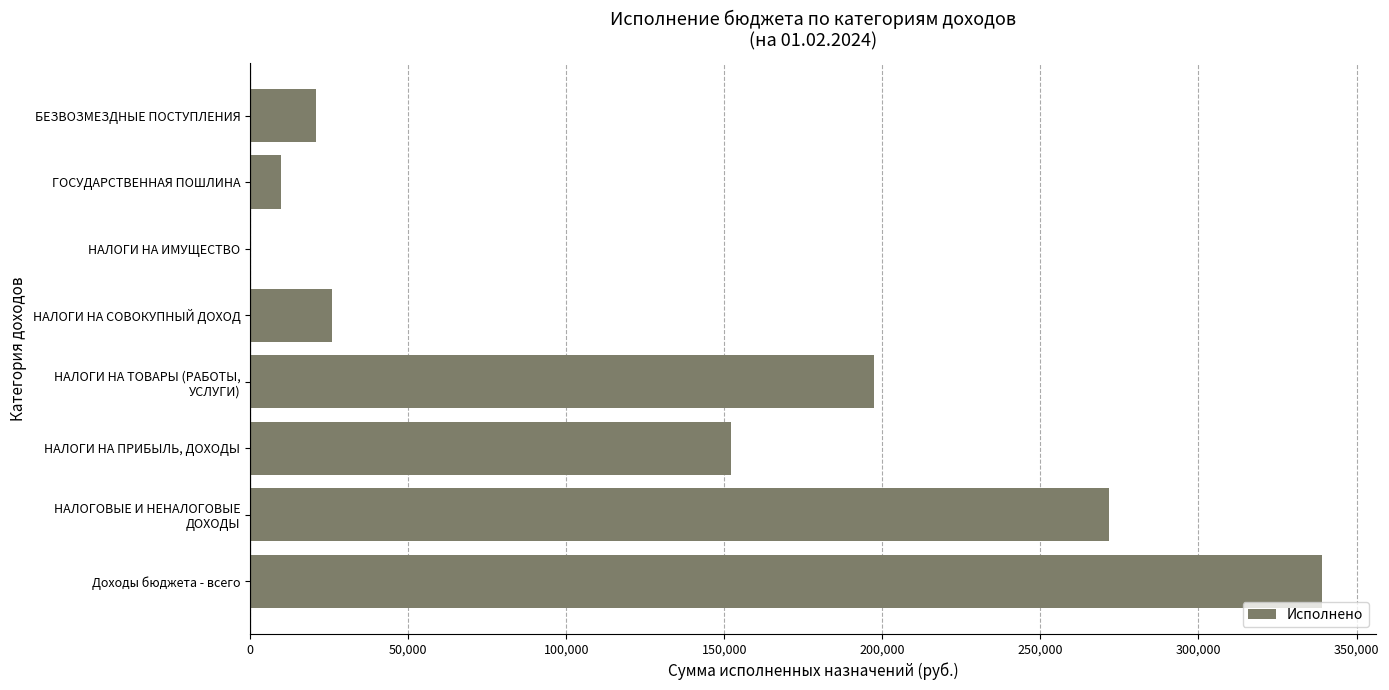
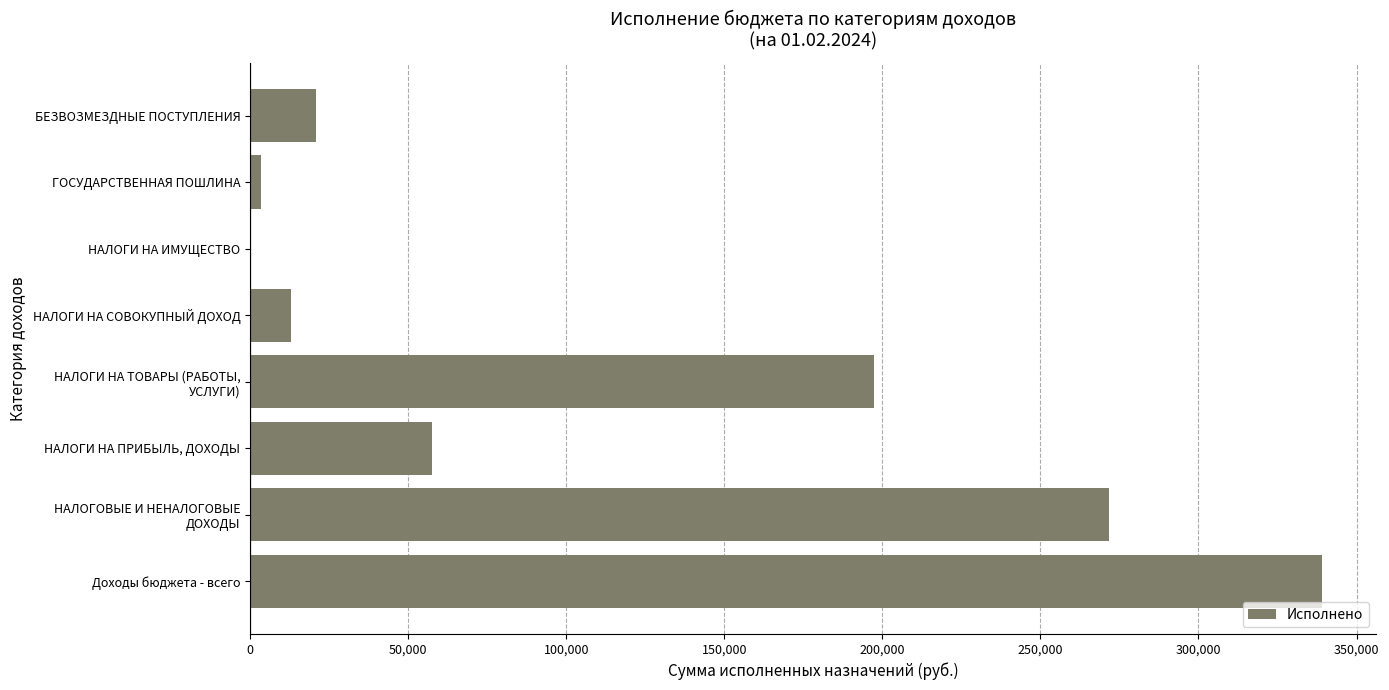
ГОСУДАРСТВЕННАЯ ПОШЛИНА: 10,000 -> 4,000
НАЛОГИ НА СОВОКУПНЫЙ ДОХОД: 26,000 -> 13,000
НАЛОГИ НА ПРИБЫЛЬ, ДОХОДЫ: 152,000 -> 57,000
